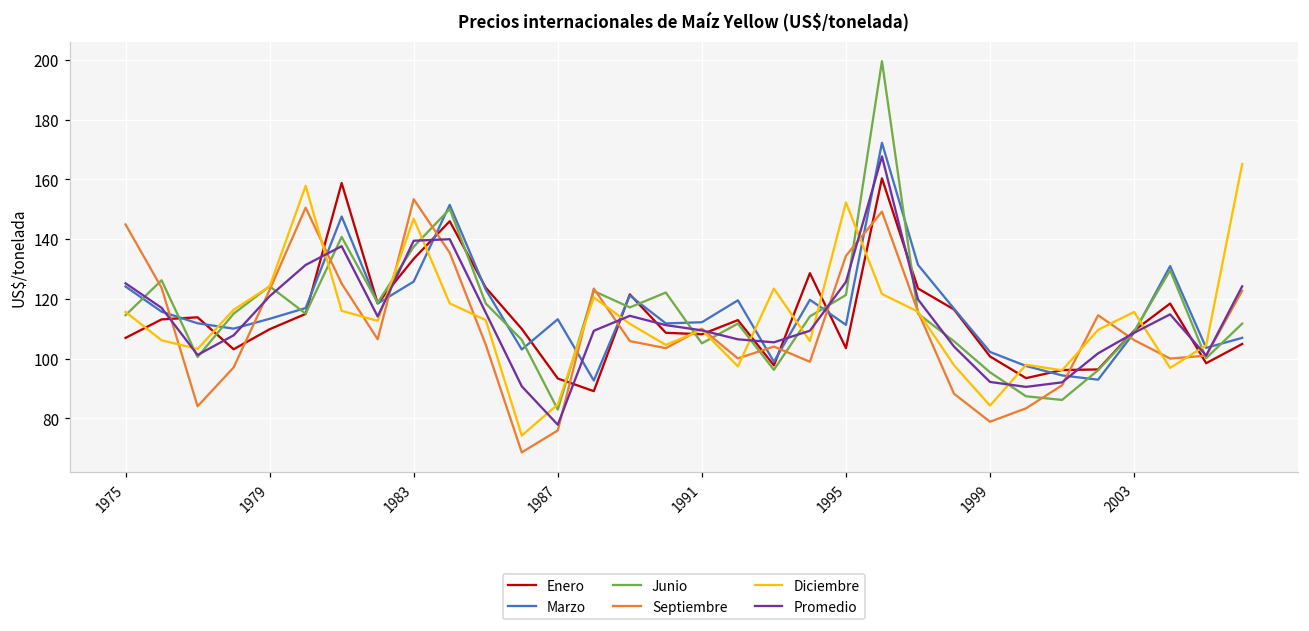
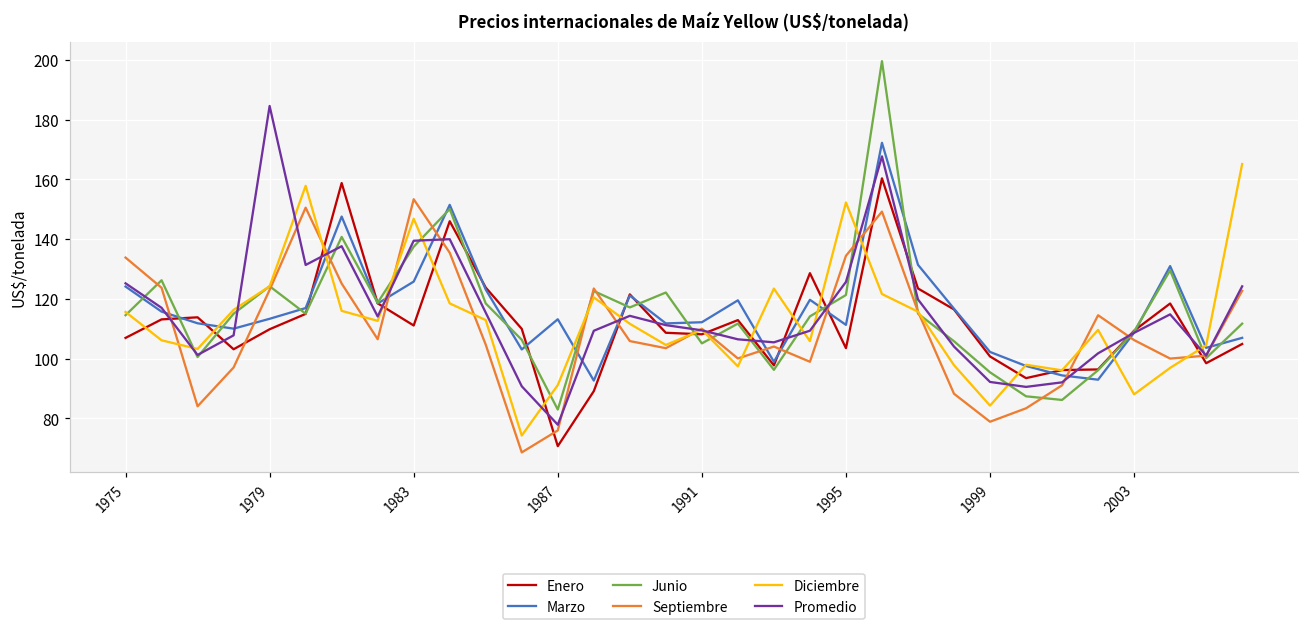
Septiembre, 1975: 145 -> 134
Promedio, 1979: 121 -> 185
Enero, 1983: 133 -> 111
Enero, 1987: 93 -> 71
Diciembre, 1987: 85 -> 91
Diciembre, 2003: 116 -> 88
